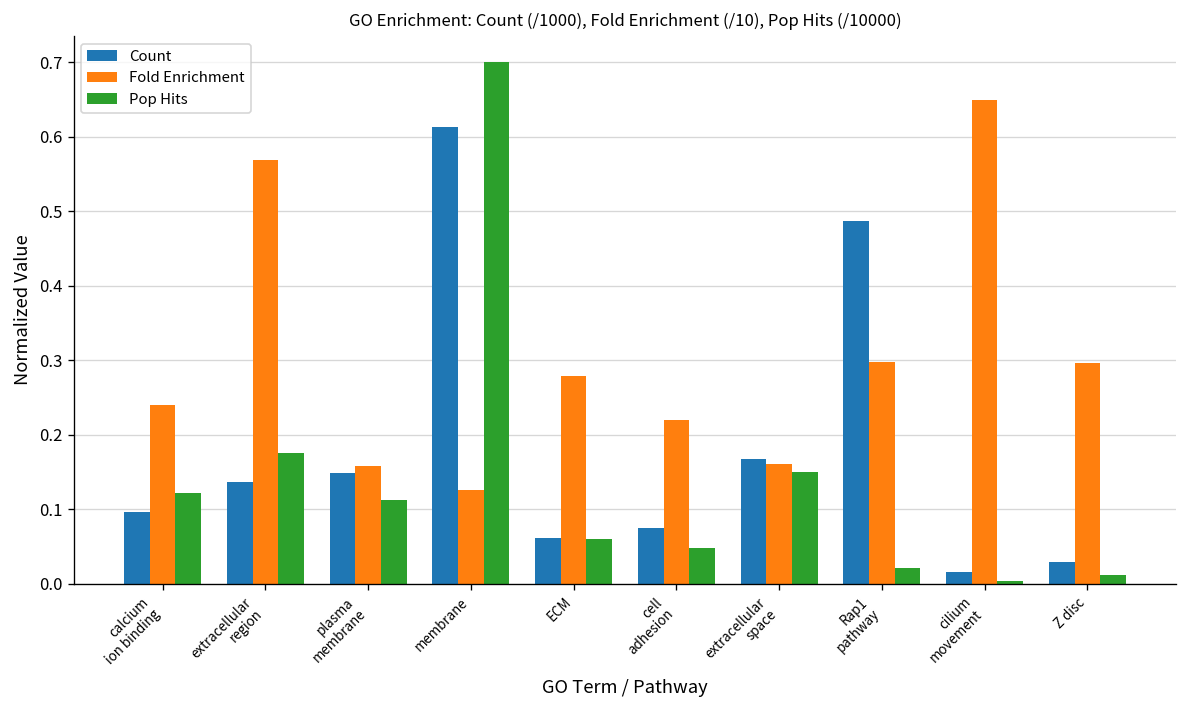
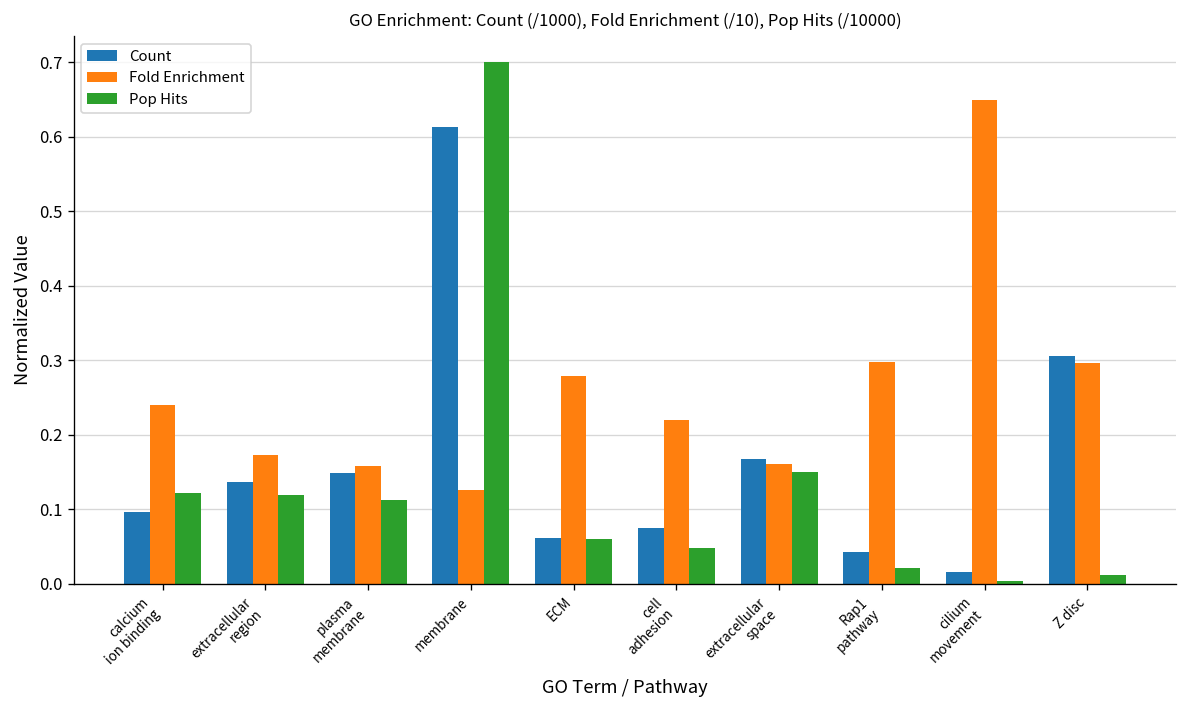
Fold Enrichment, extracellular region: 0.57 -> 0.17
Pop Hits, extracellular region: 0.18 -> 0.12
Count, Rap1 pathway: 0.49 -> 0.04
Count, Z disc: 0.03 -> 0.31
